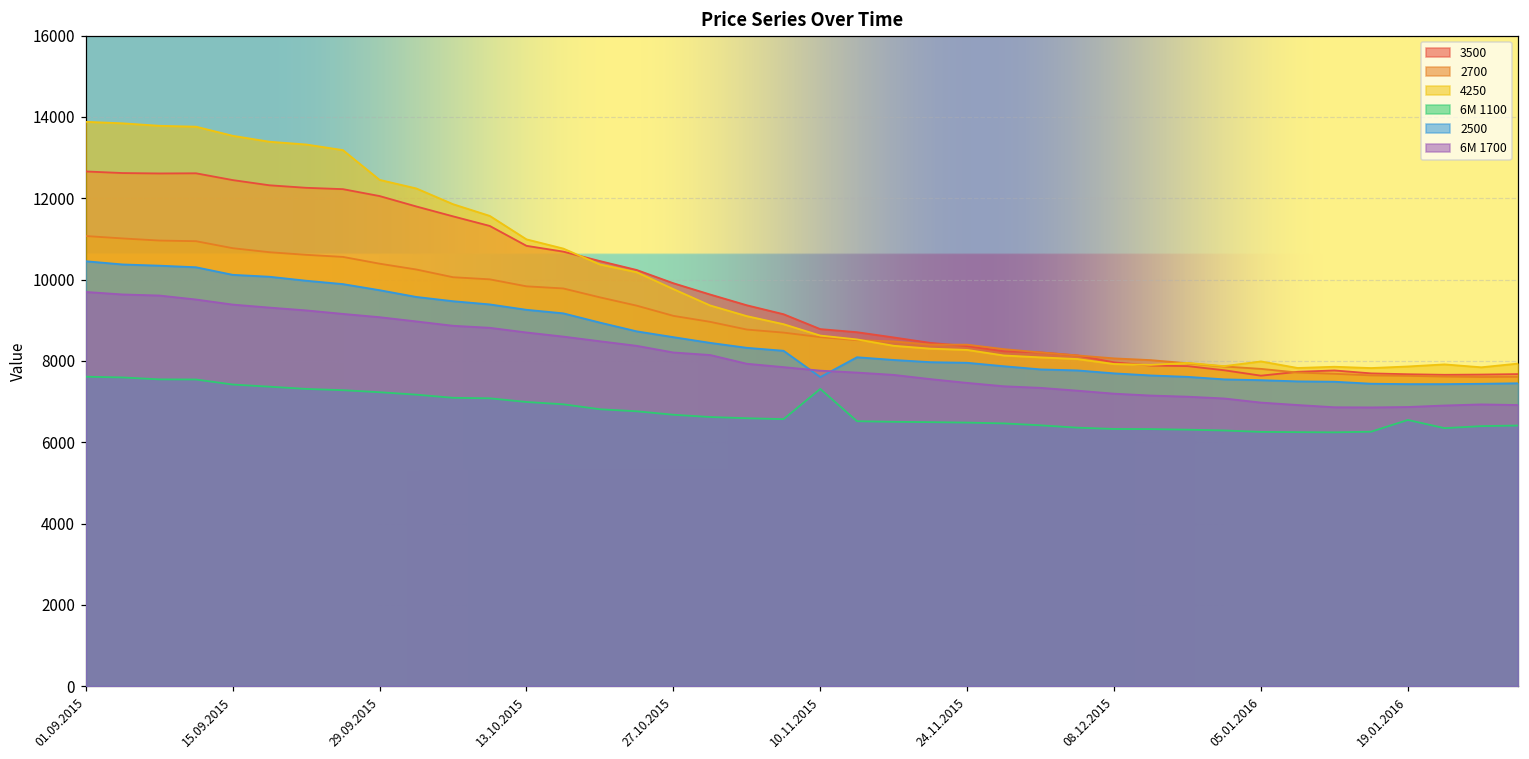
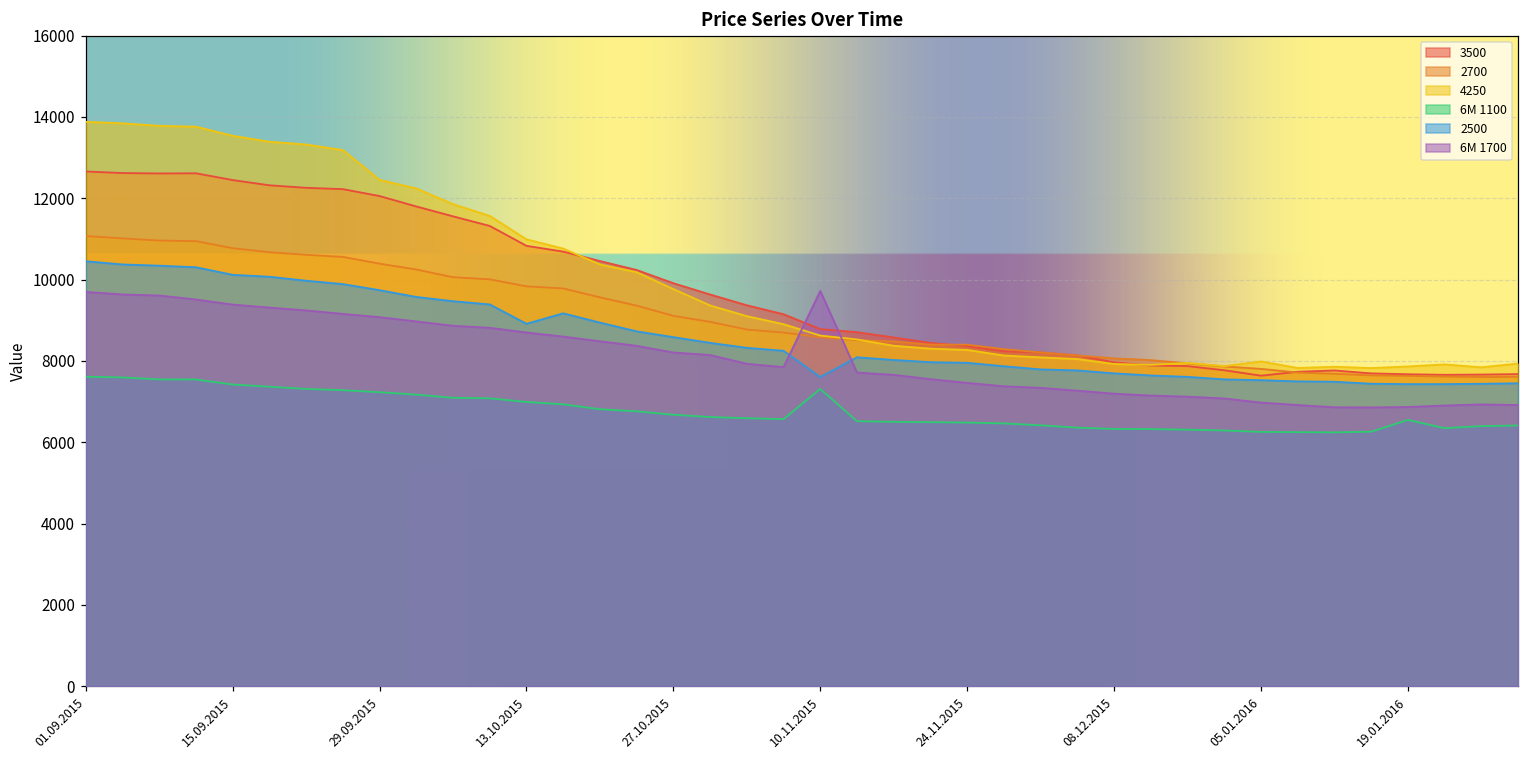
2500, 13.10.2015: 9300 -> 8900
6M 1700, 10.11.2015: 7800 -> 9700
